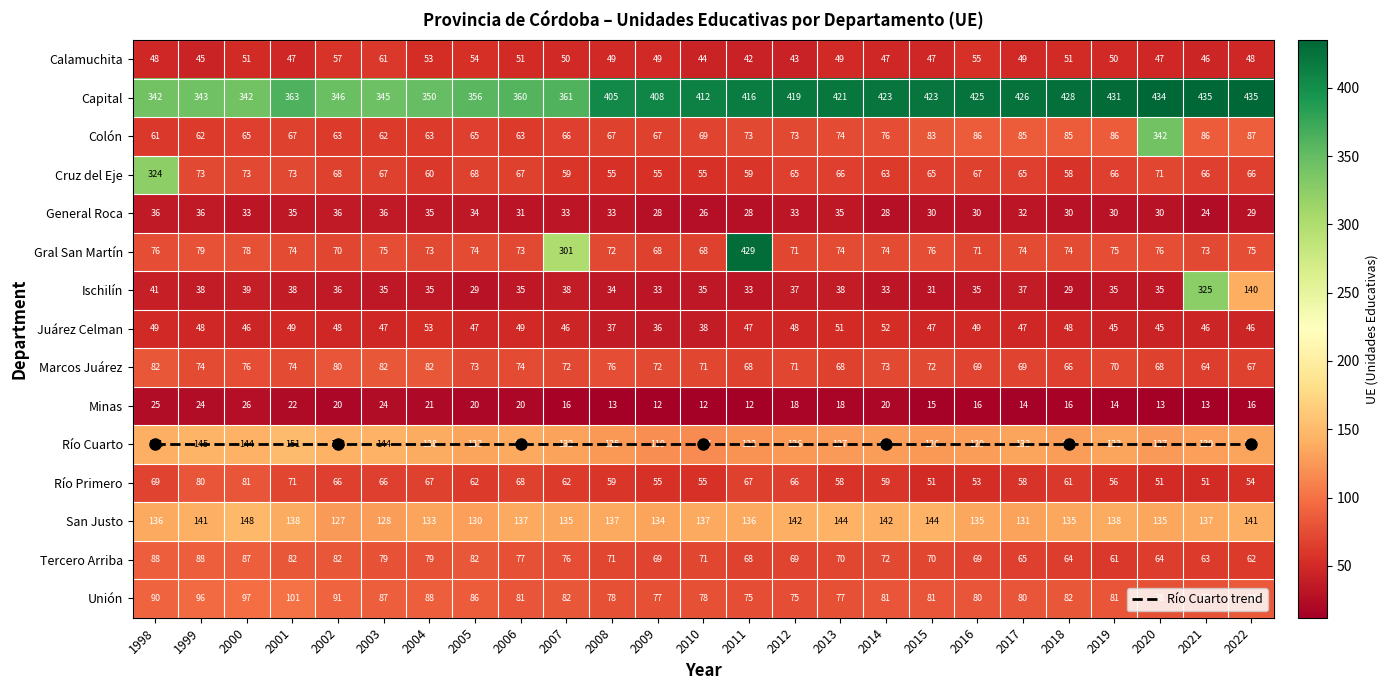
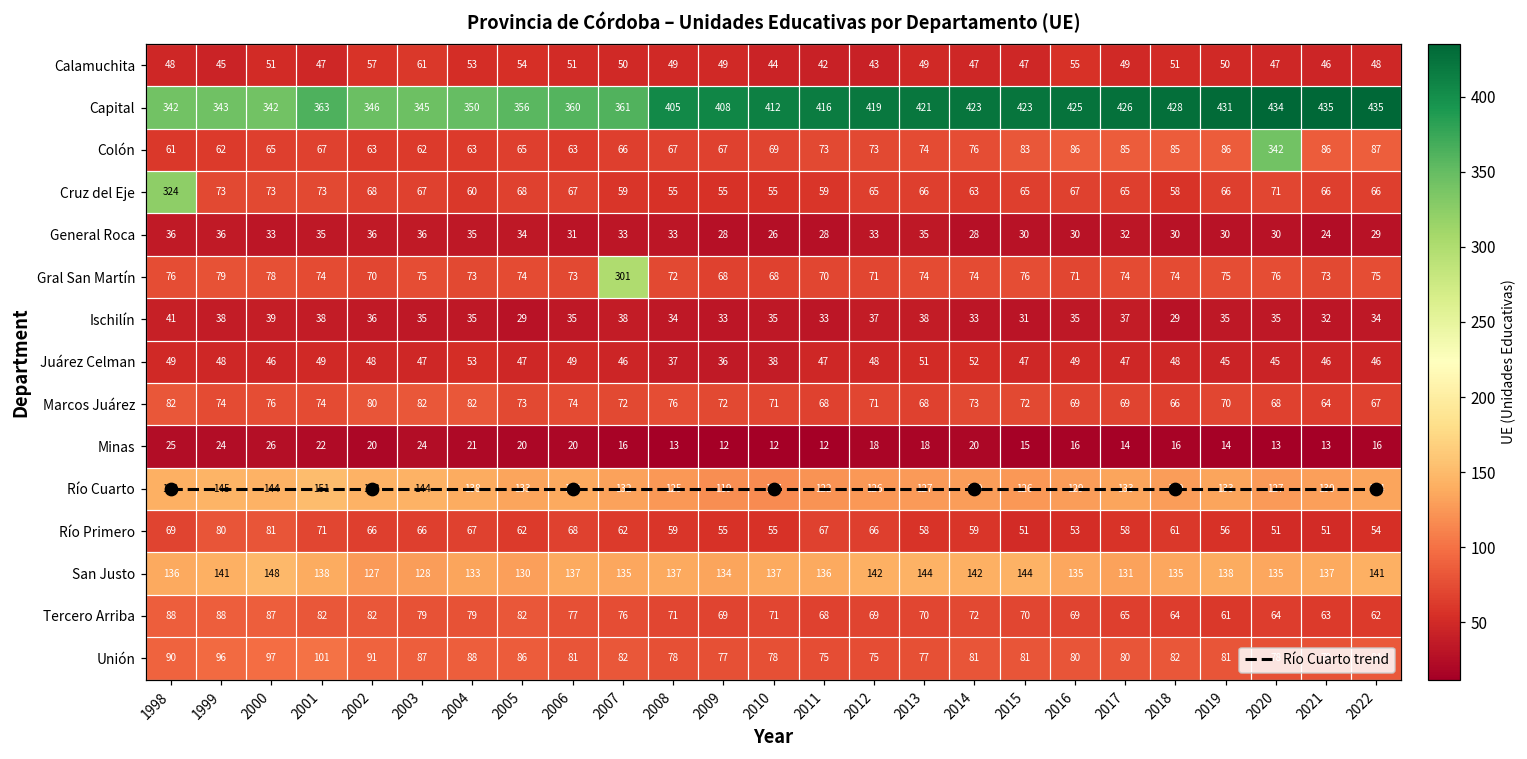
Gral San Martín, 2011: 429 -> 70
Ischilín, 2021: 325 -> 32
Ischilín, 2022: 140 -> 34
